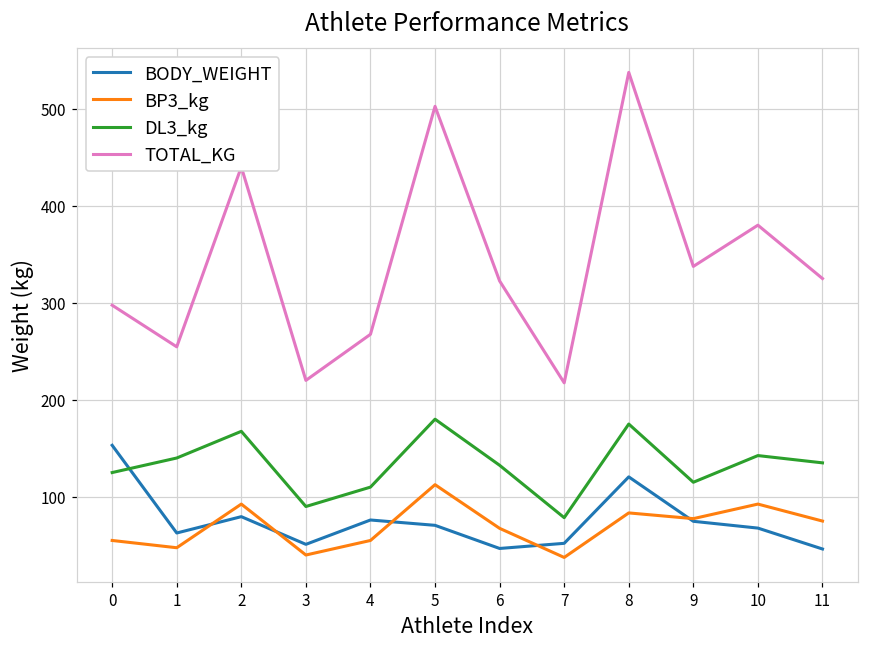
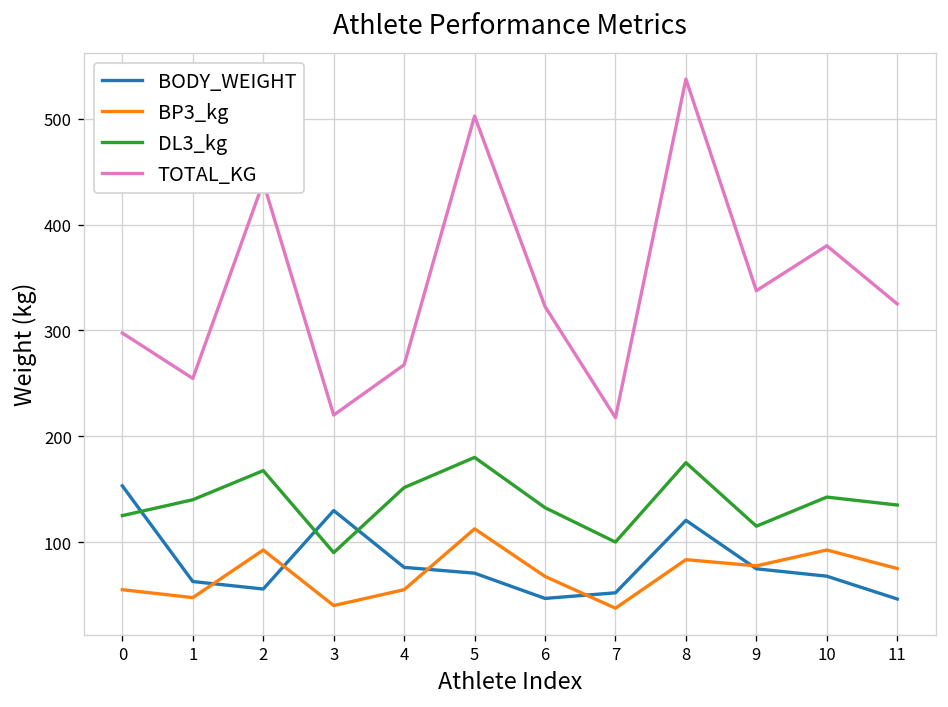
BODY_WEIGHT, 2: 80 -> 60
BODY_WEIGHT, 3: 50 -> 130
DL3_kg, 4: 110 -> 150
DL3_kg, 7: 80 -> 100
